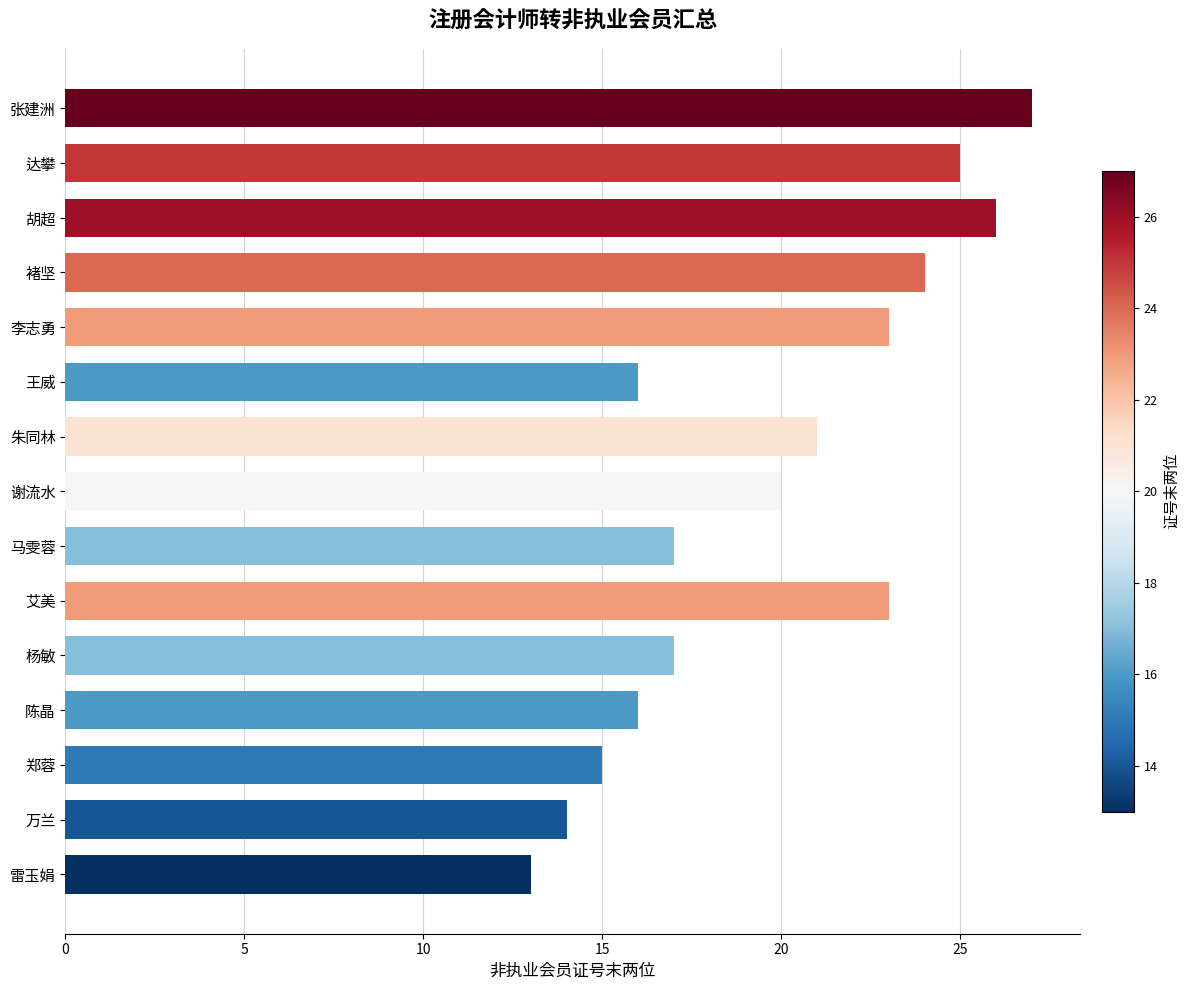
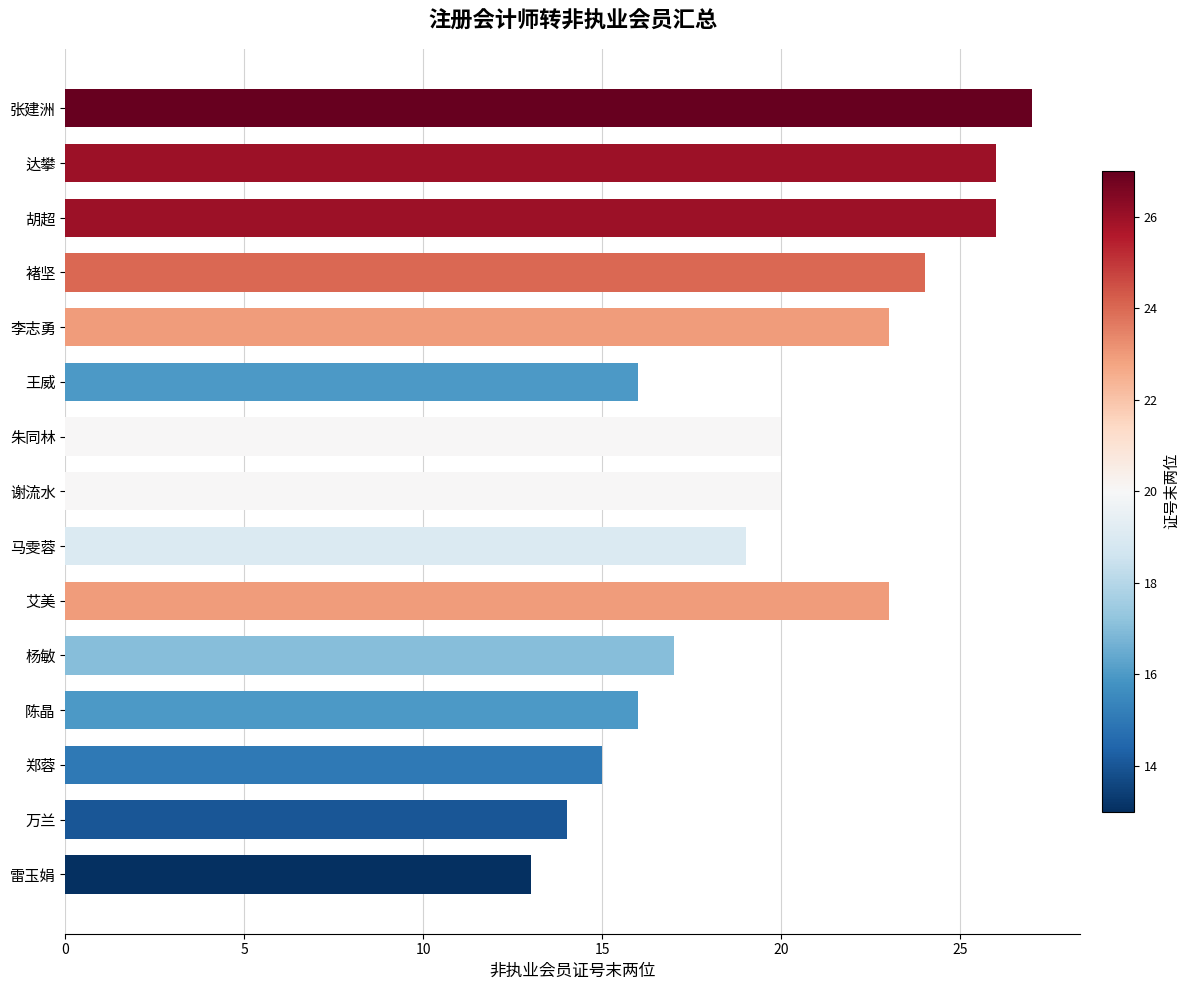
达攀: 25.0 -> 26.0
朱同林: 21.0 -> 20.0
马雯蓉: 17.0 -> 19.0
